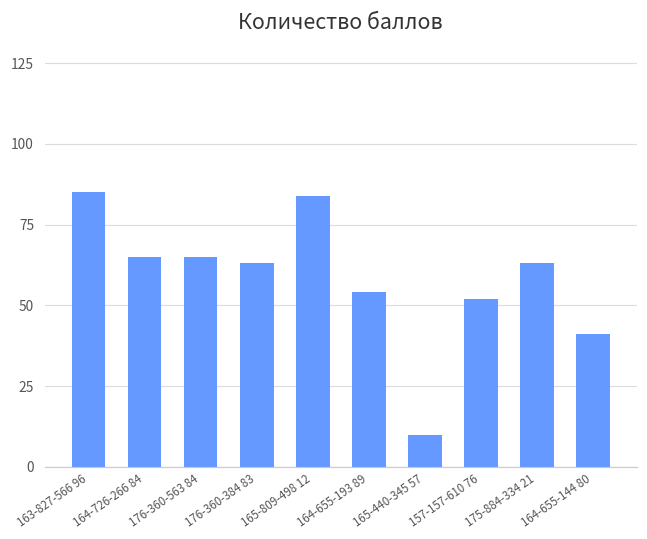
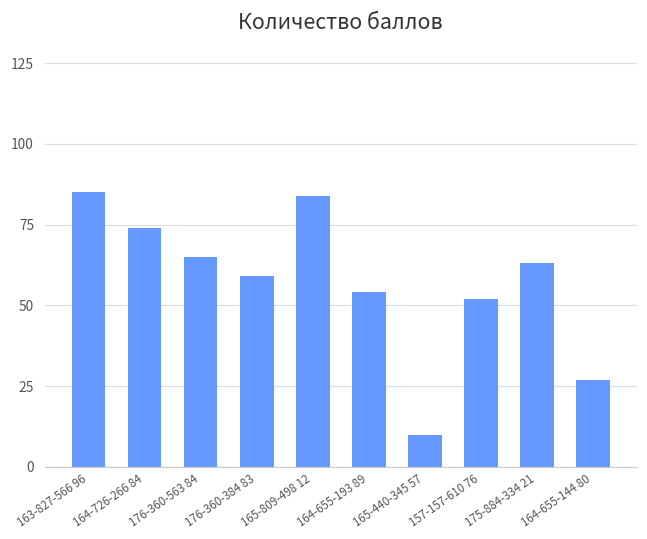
164-726-266 84: 65 -> 74
176-360-384 83: 63 -> 59
164-655-144 80: 41 -> 27
